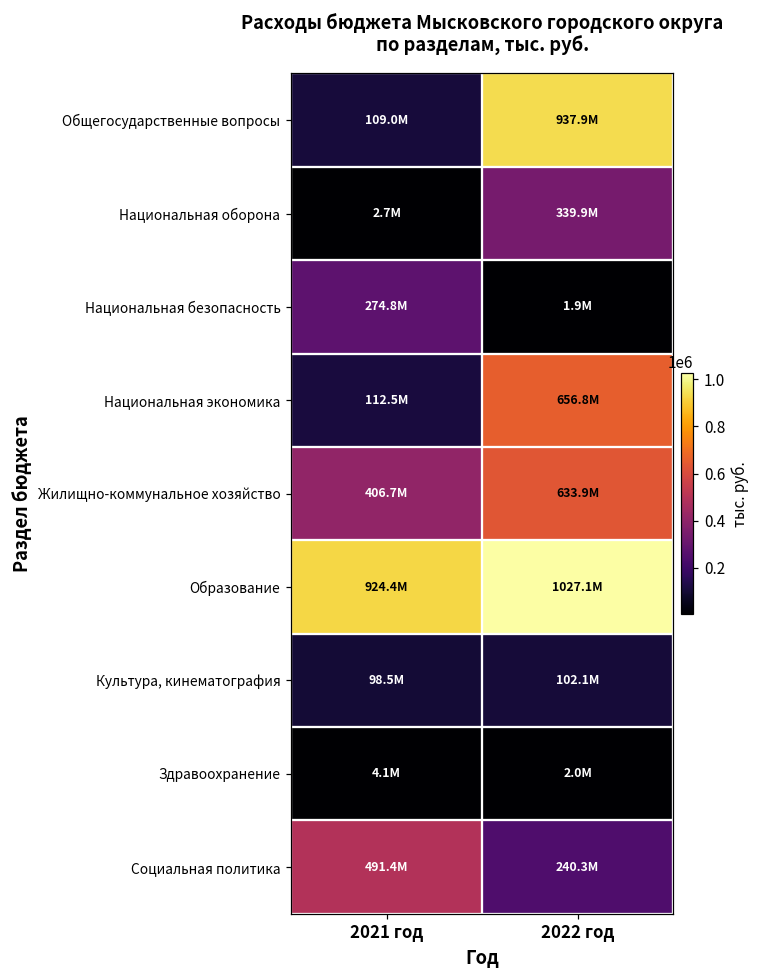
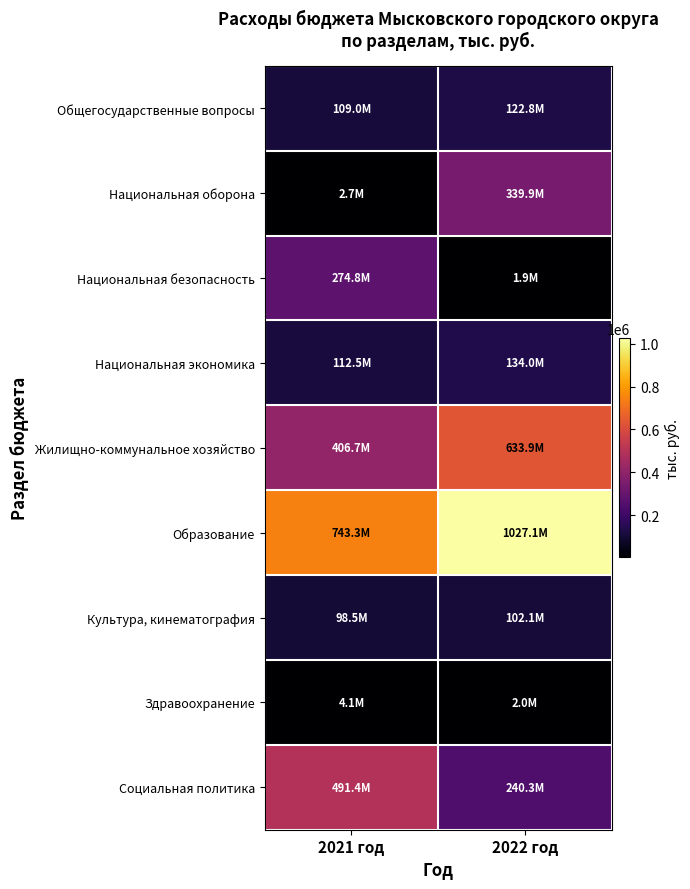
Общегосударственные вопросы, 2022 год: 937.9M -> 122.8M
Национальная экономика, 2022 год: 656.8M -> 134.0M
Образование, 2021 год: 924.4M -> 743.3M
